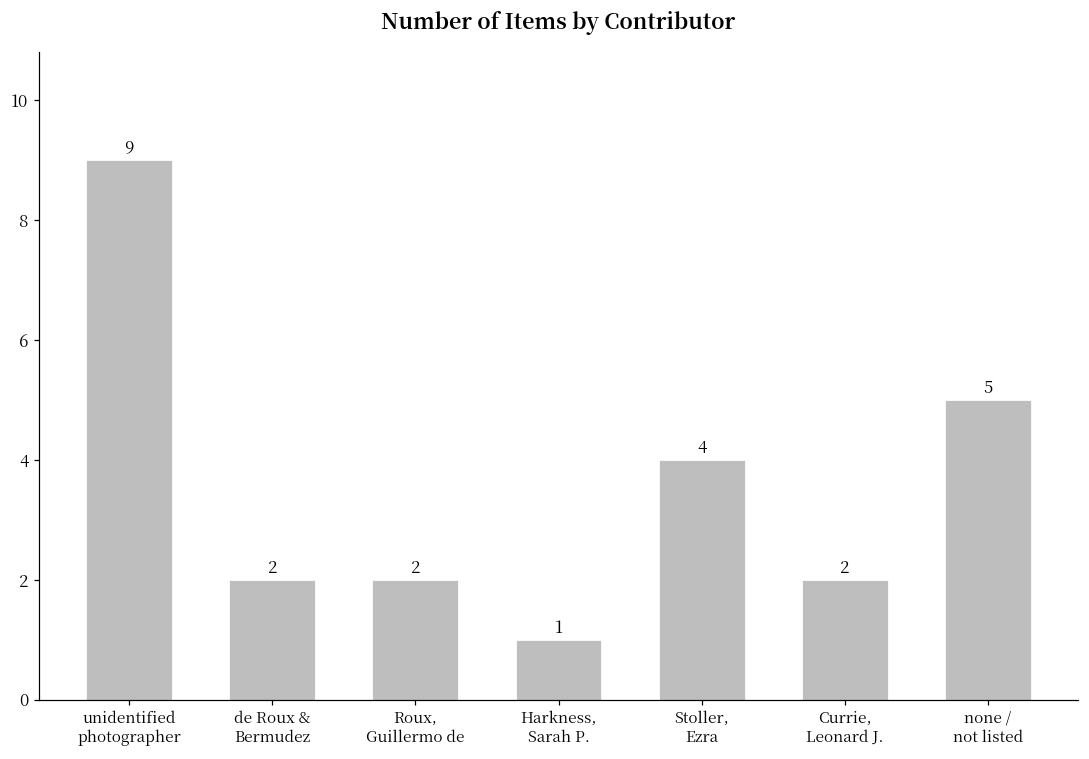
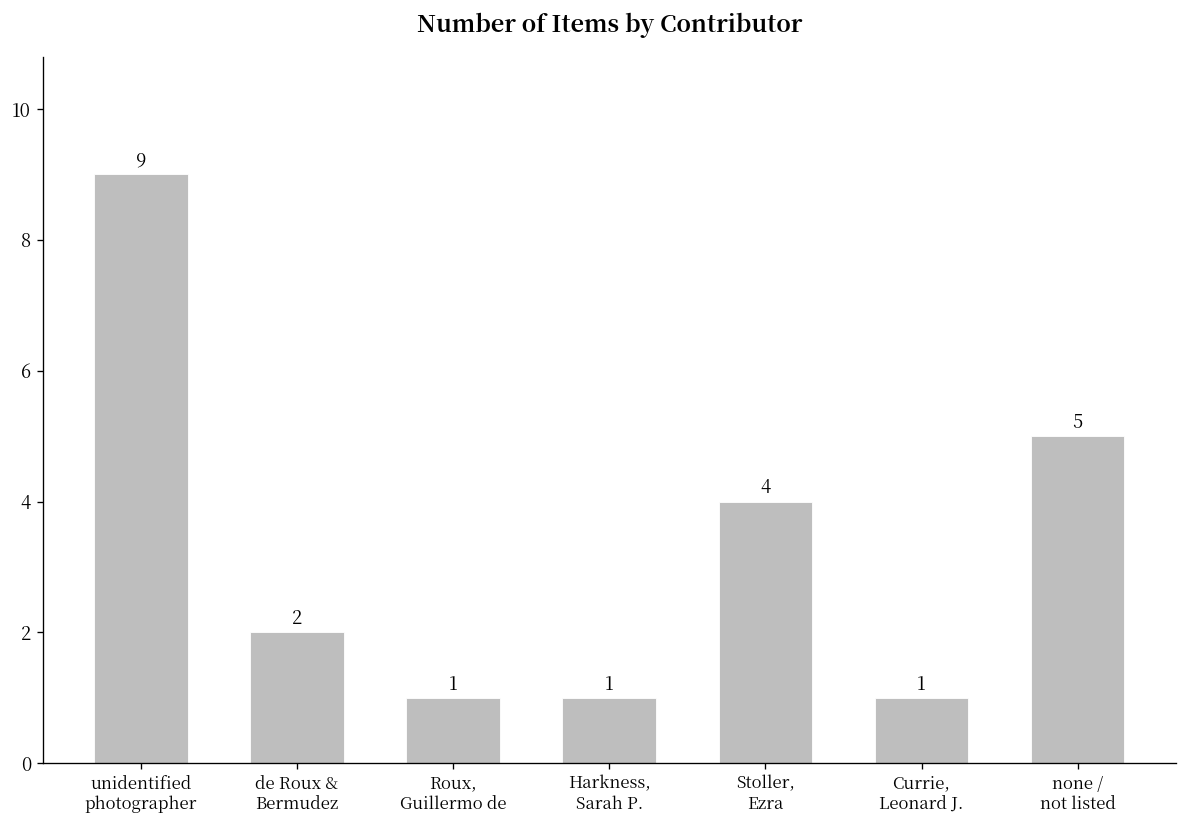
Roux, Guillermo de: 2 -> 1
Currie, Leonard J.: 2 -> 1
